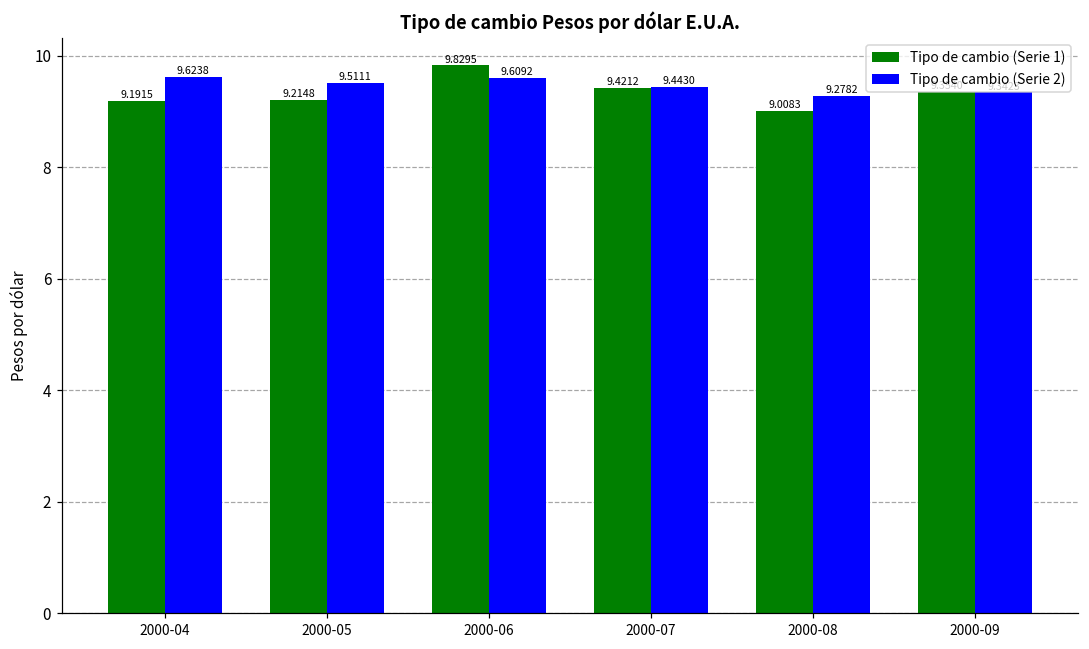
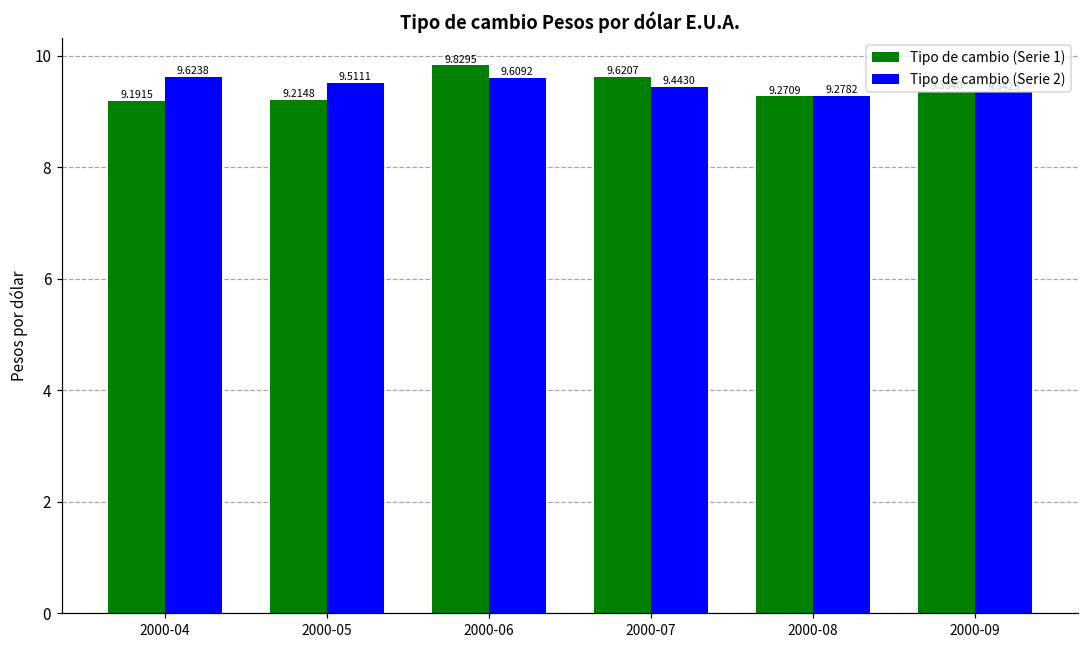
Tipo de cambio (Serie 1), 2000-07: 9.4212 -> 9.6207
Tipo de cambio (Serie 1), 2000-08: 9.0083 -> 9.2709
